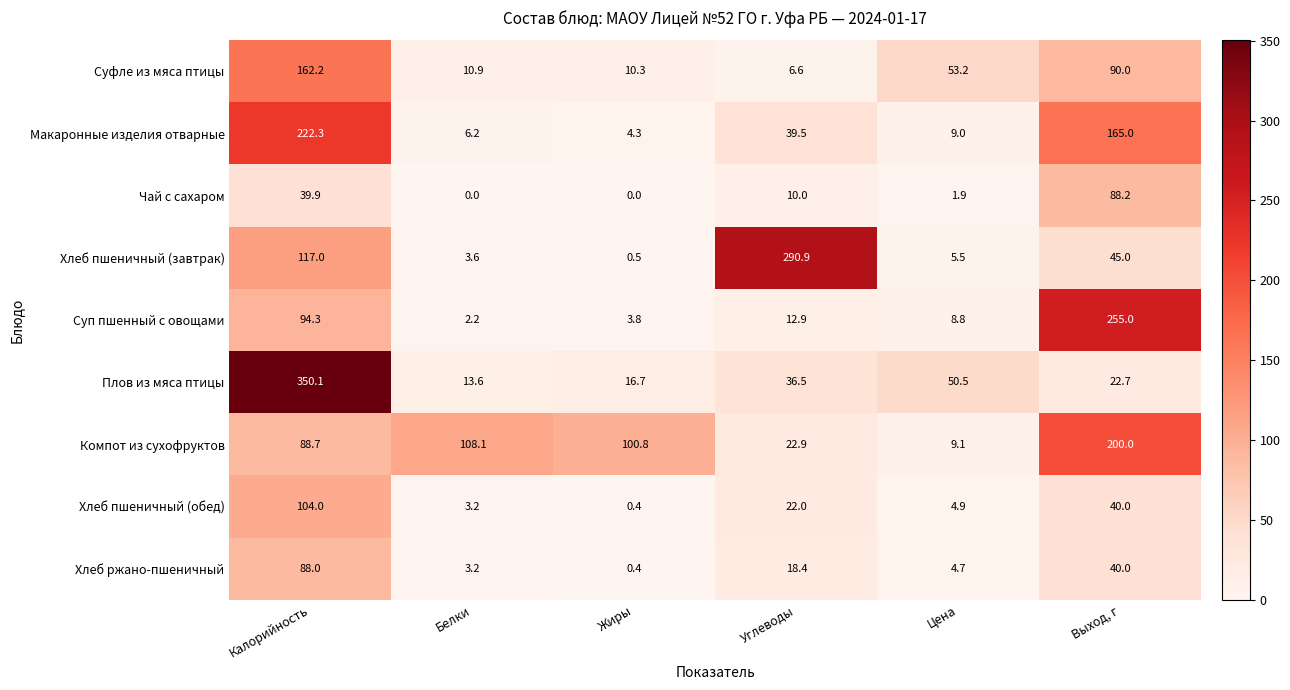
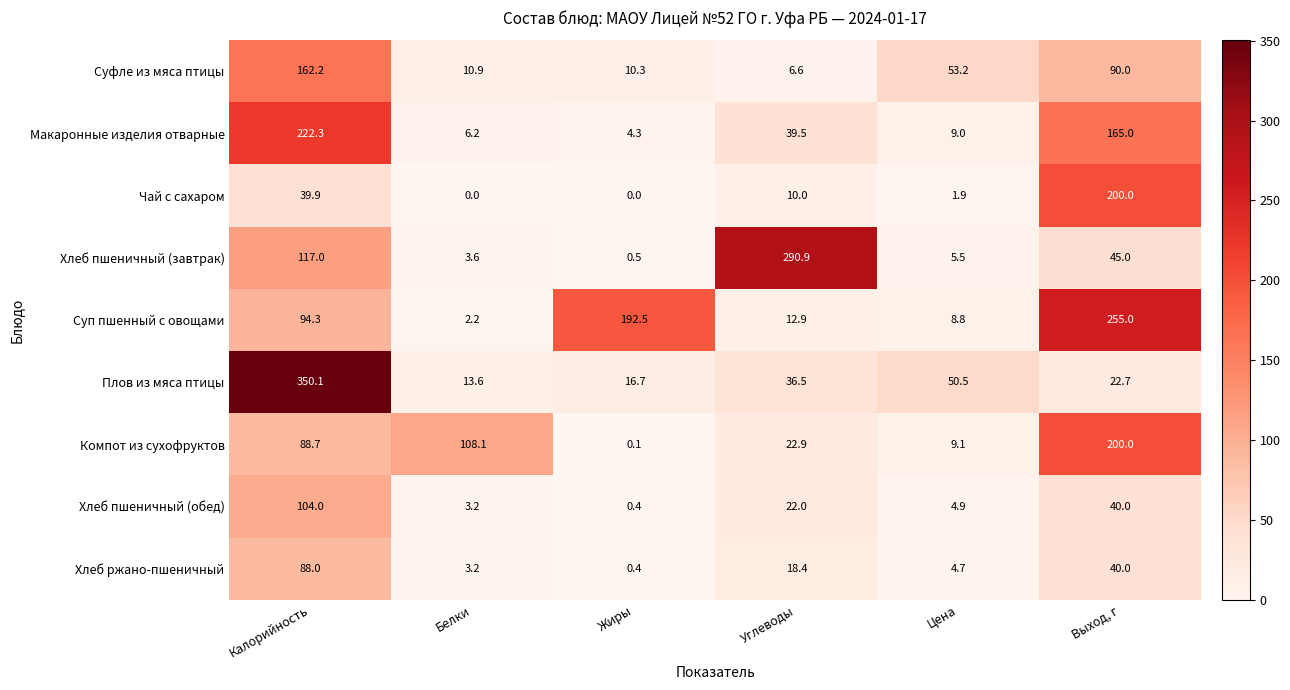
Чай с сахаром, Выход, г: 88.2 -> 200.0
Суп пшенный с овощами, Жиры: 3.8 -> 192.5
Компот из сухофруктов, Жиры: 100.8 -> 0.1
